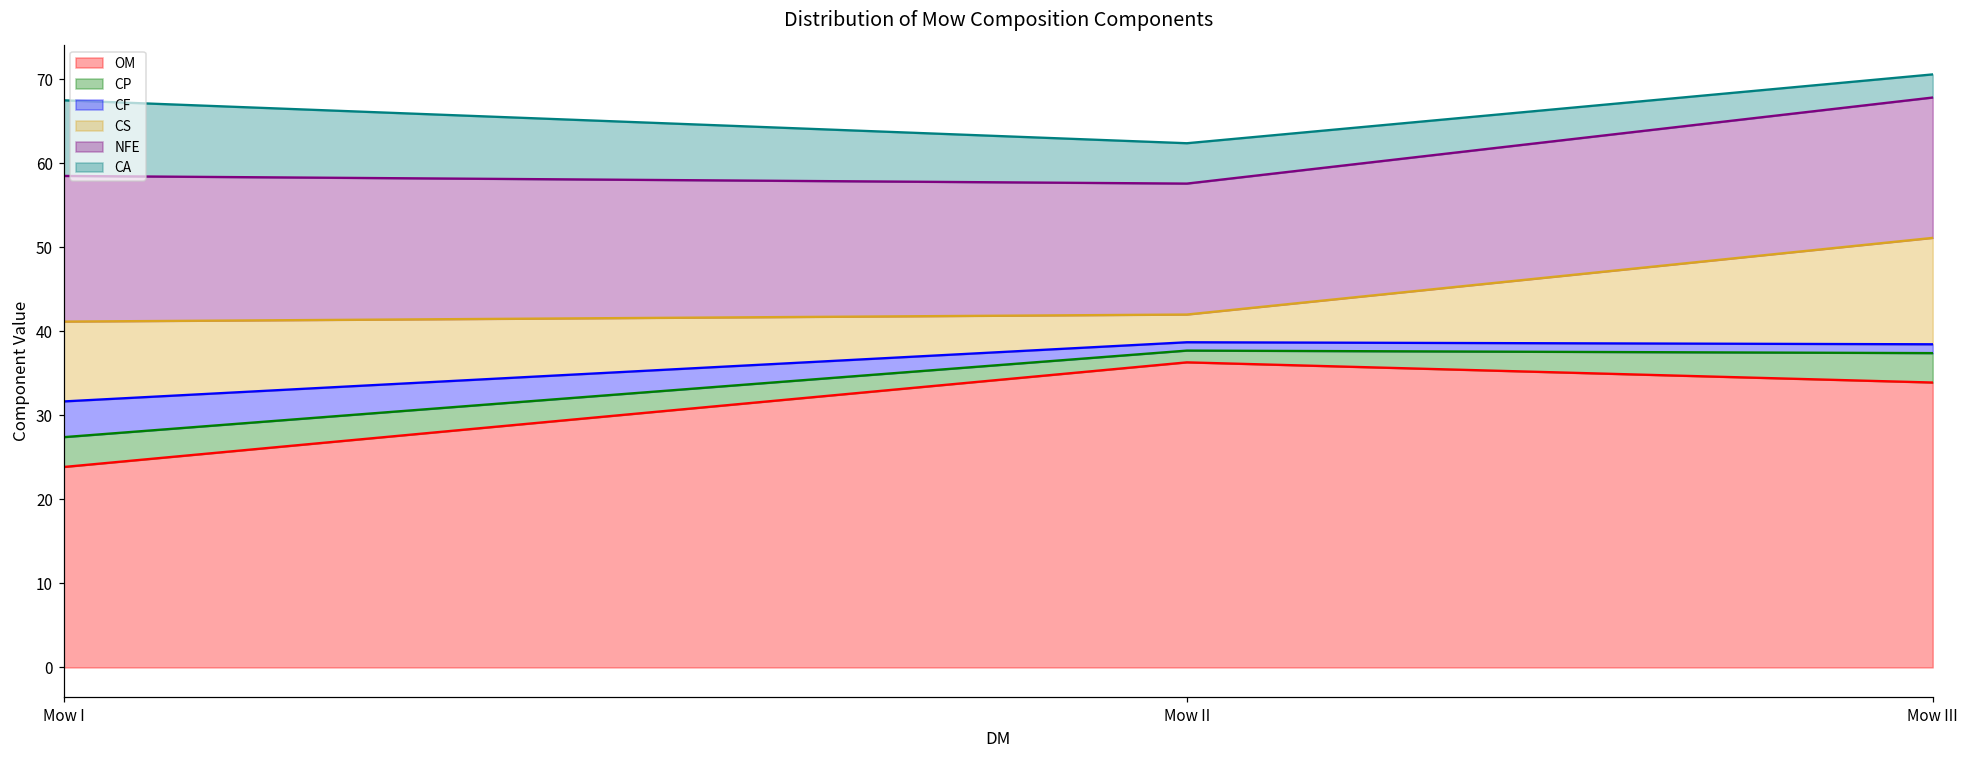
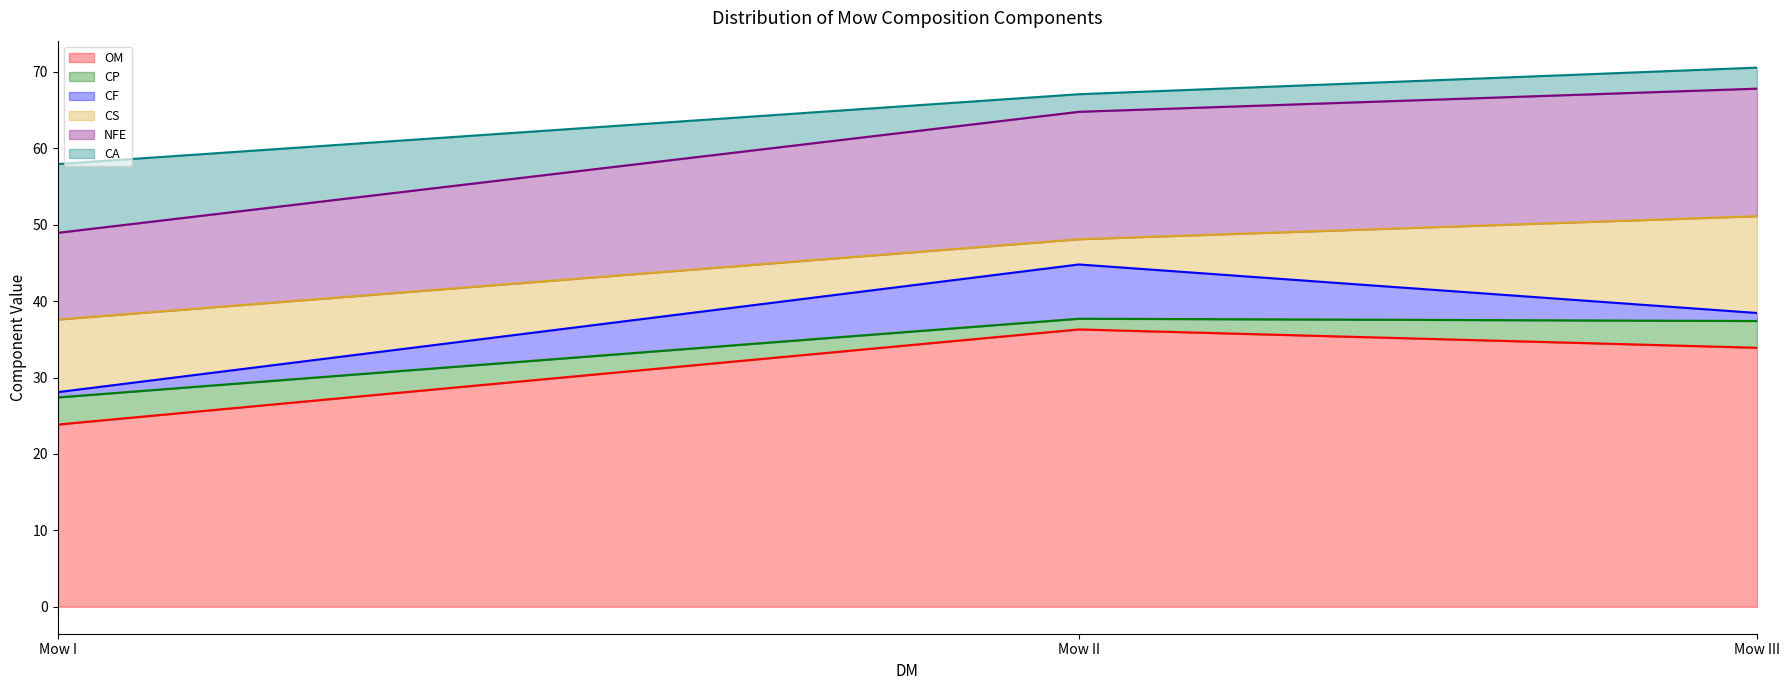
CF, Mow I: 4 -> 1
NFE, Mow I: 17 -> 11
CF, Mow II: 1 -> 7
NFE, Mow II: 16 -> 17
CA, Mow II: 5 -> 2
